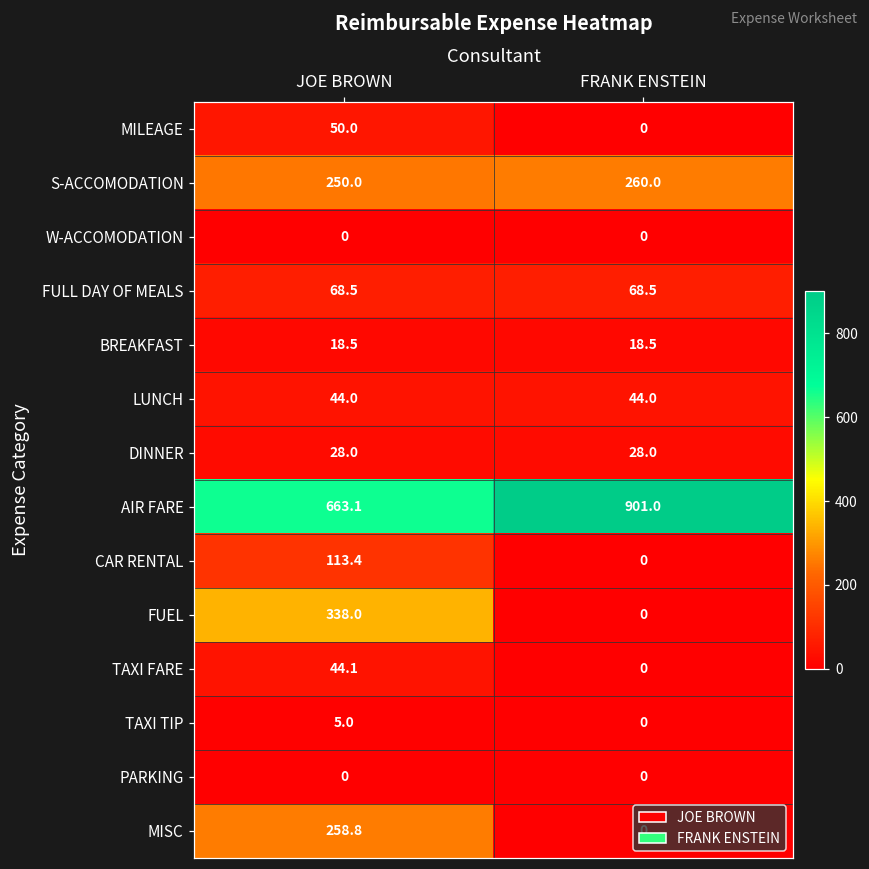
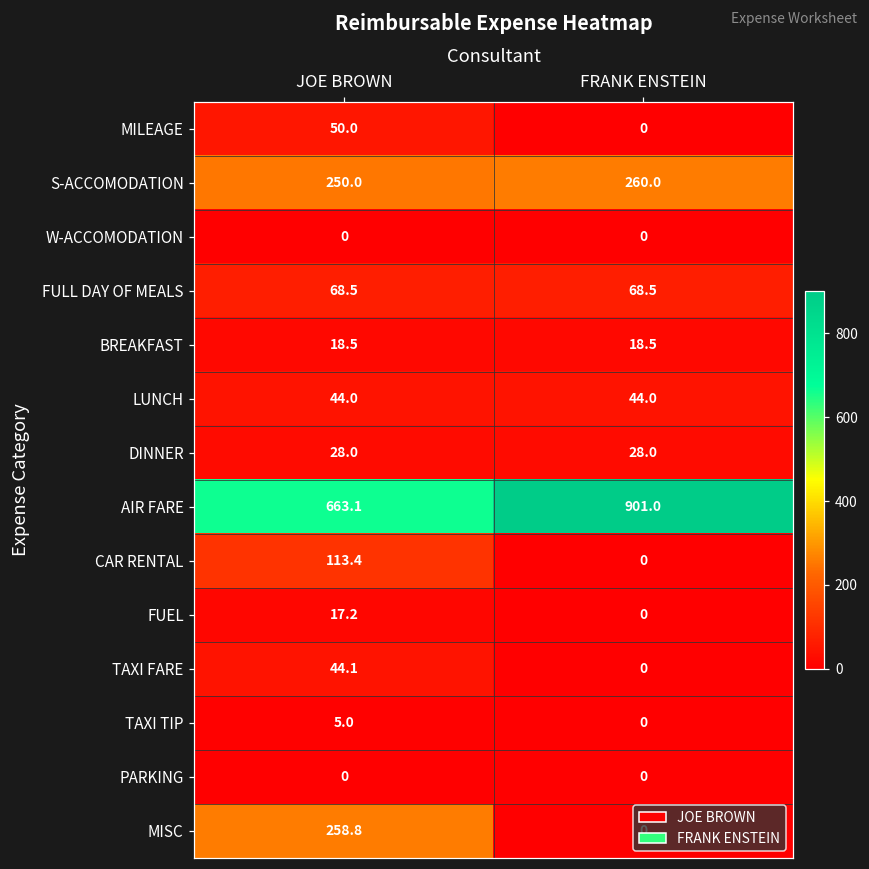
FUEL, JOE BROWN: 338.0 -> 17.2
